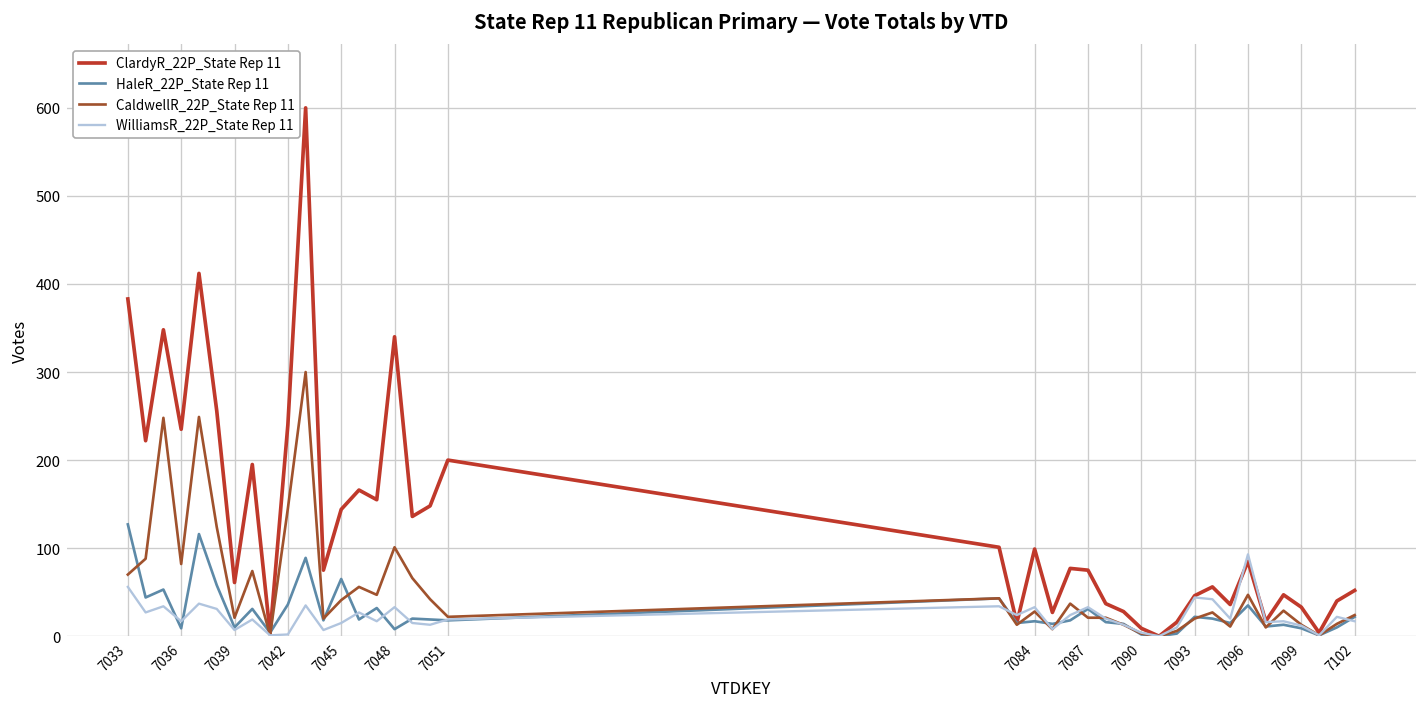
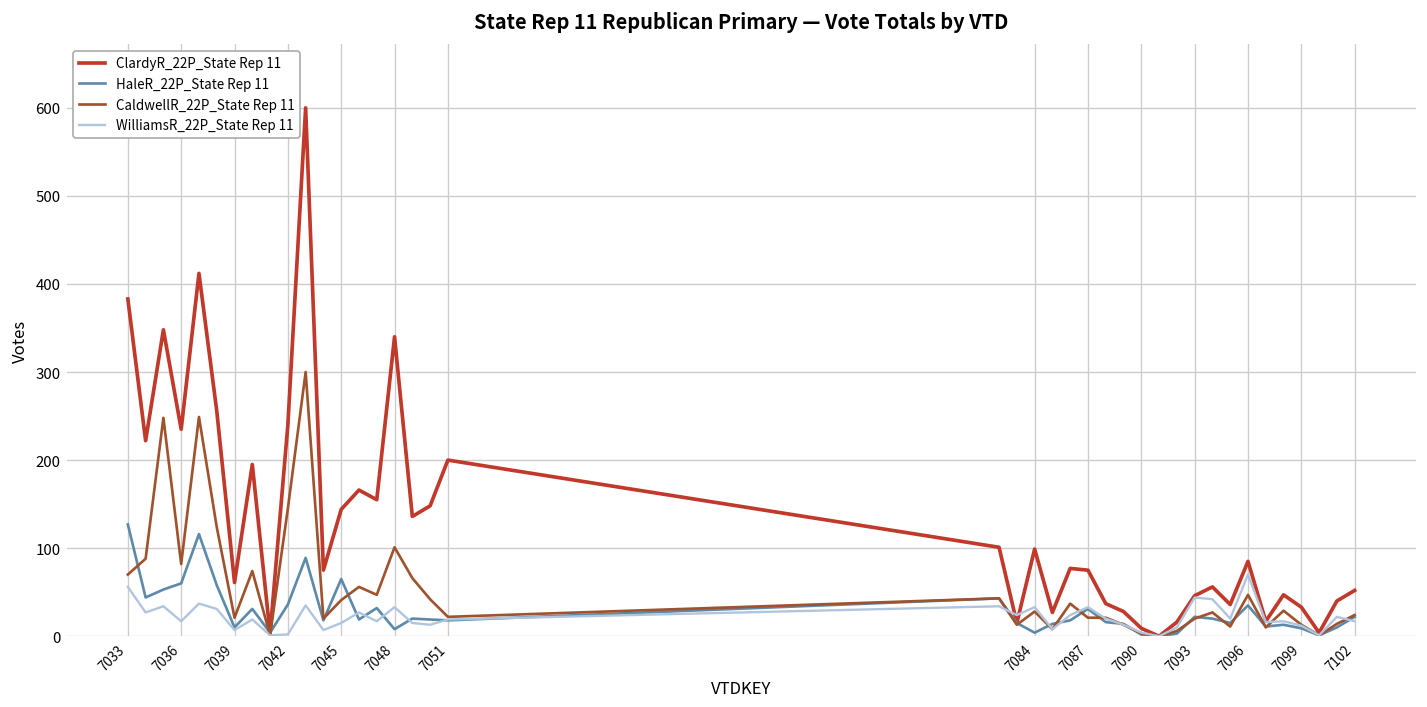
HaleR_22P_State Rep 11, 7036: 10 -> 60
HaleR_22P_State Rep 11, 7084: 20 -> 0
WilliamsR_22P_State Rep 11, 7096: 90 -> 70
